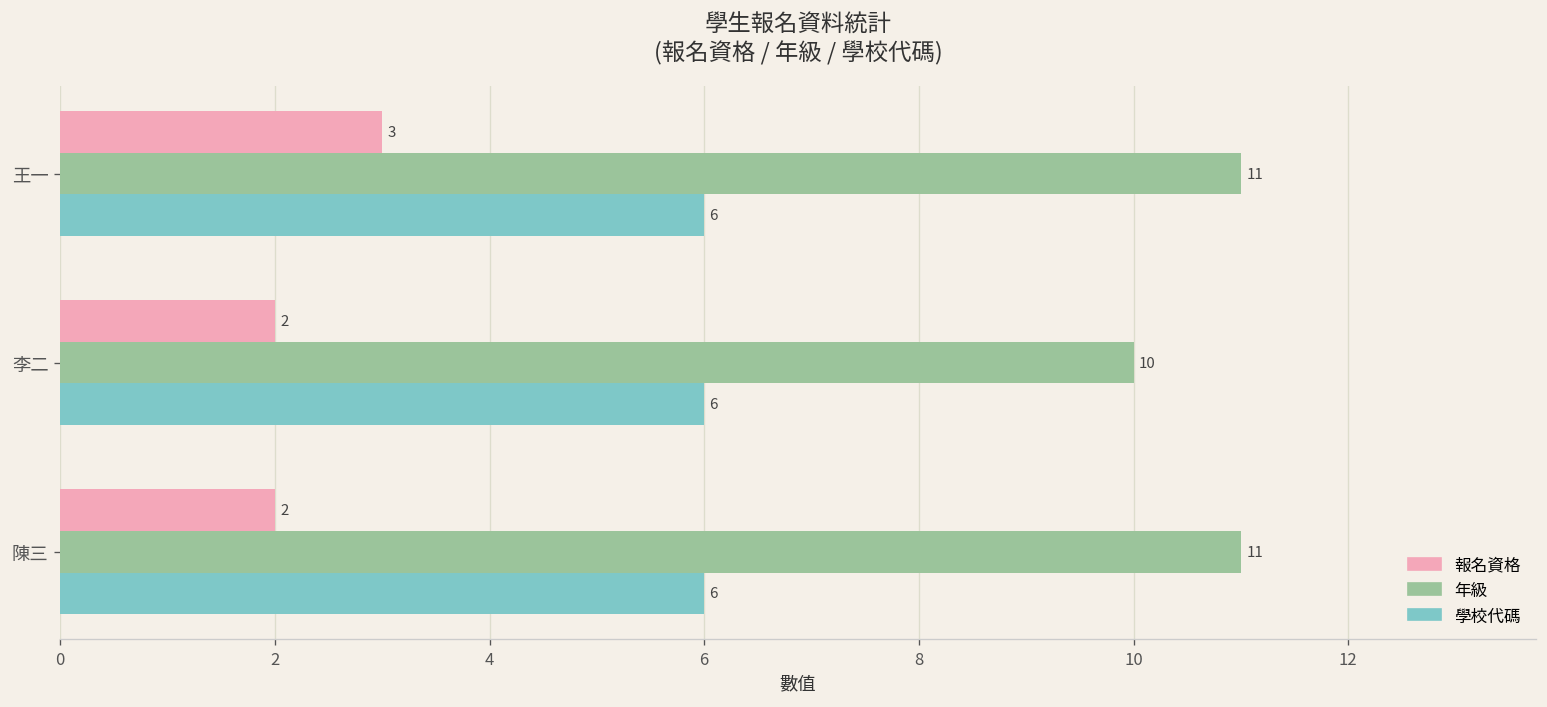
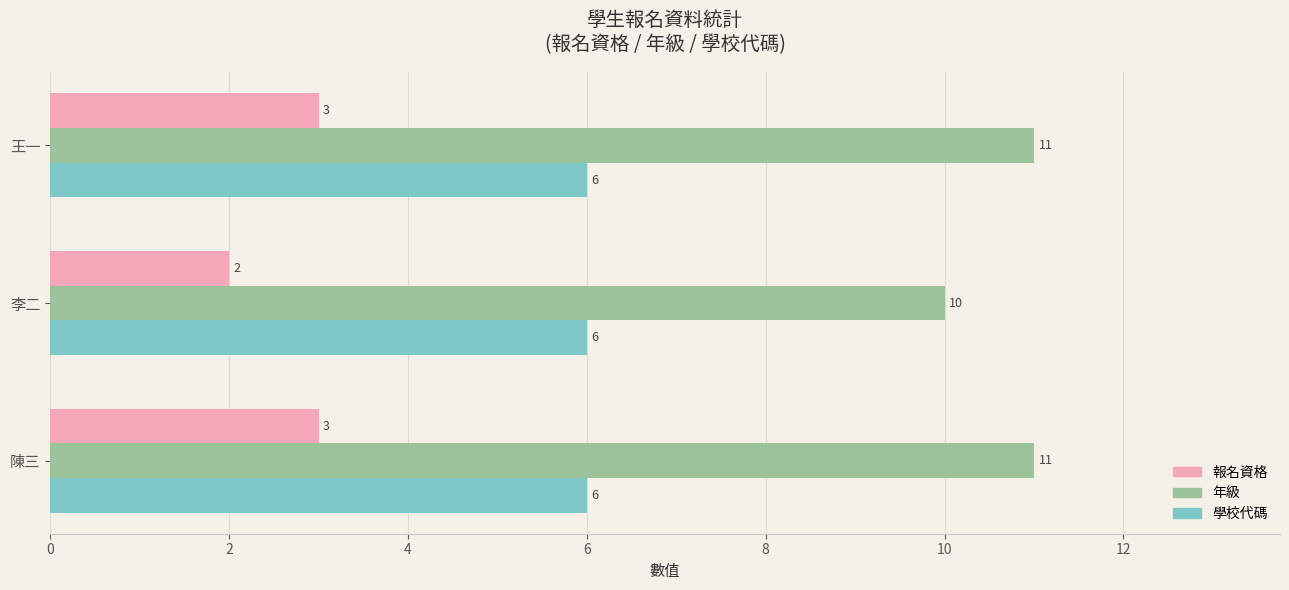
報名資格, 陳三: 2 -> 3
